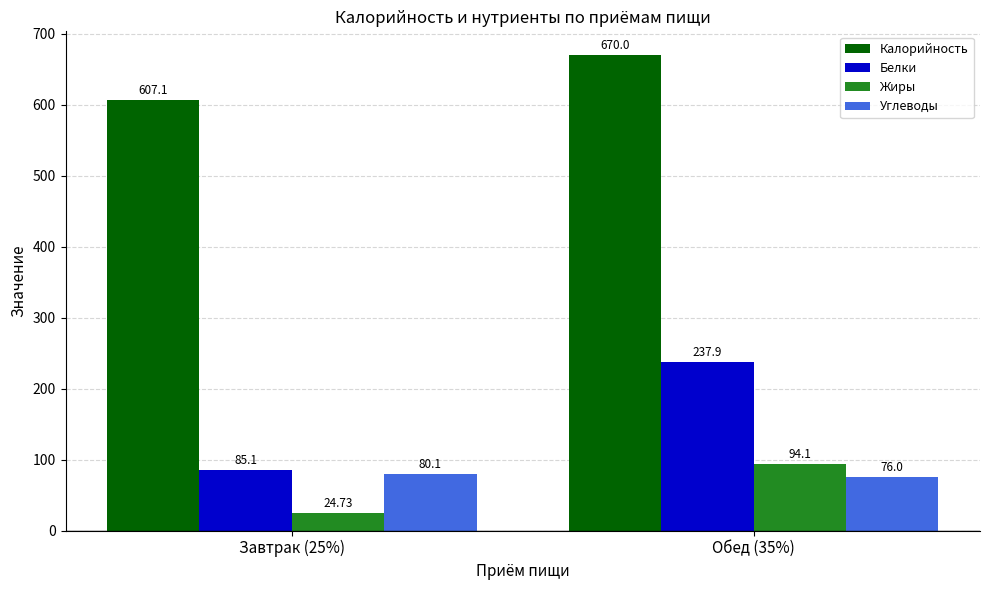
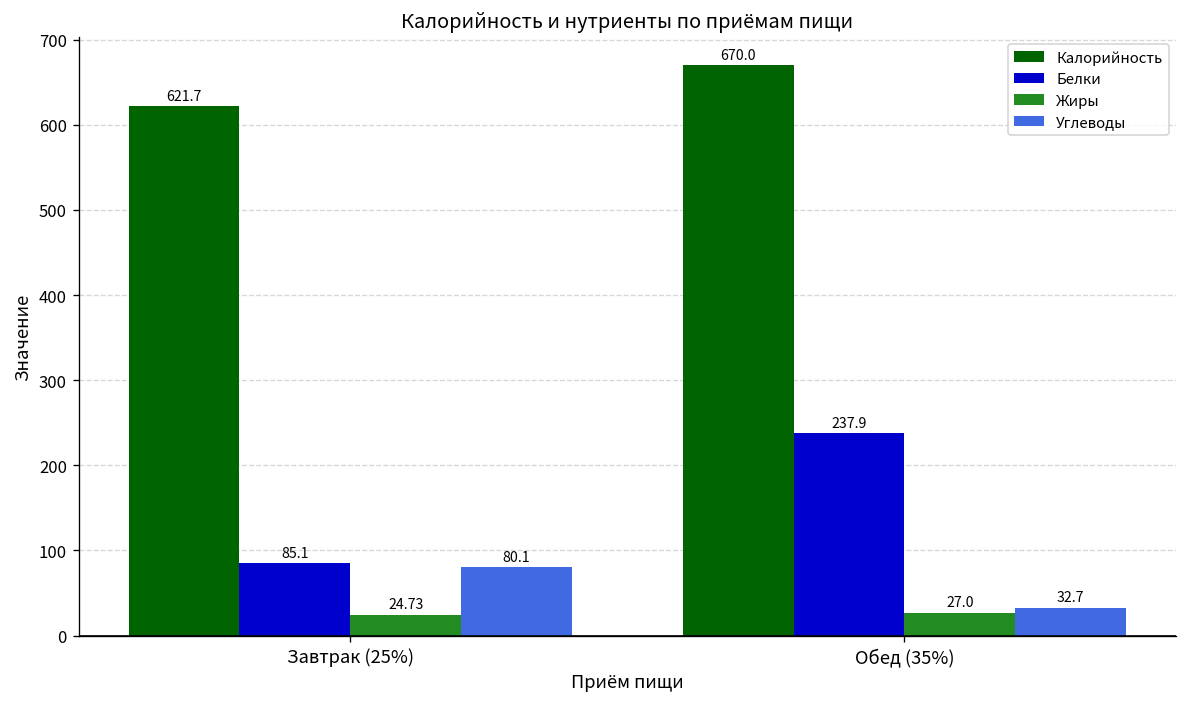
Калорийность, Завтрак (25%): 607.1 -> 621.7
Жиры, Обед (35%): 94.1 -> 27.0
Углеводы, Обед (35%): 76.0 -> 32.7
